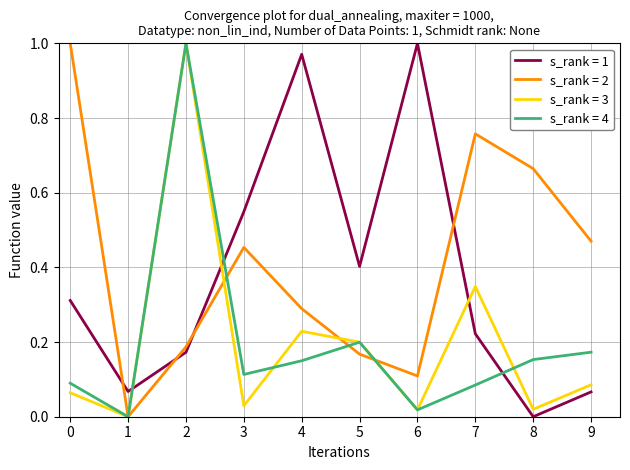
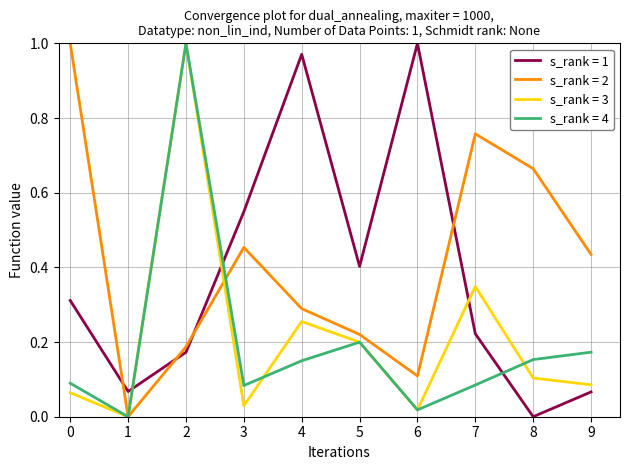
s_rank = 4, 3: 0.11 -> 0.08
s_rank = 3, 4: 0.23 -> 0.26
s_rank = 2, 5: 0.17 -> 0.22
s_rank = 3, 8: 0.02 -> 0.10
s_rank = 2, 9: 0.47 -> 0.43
